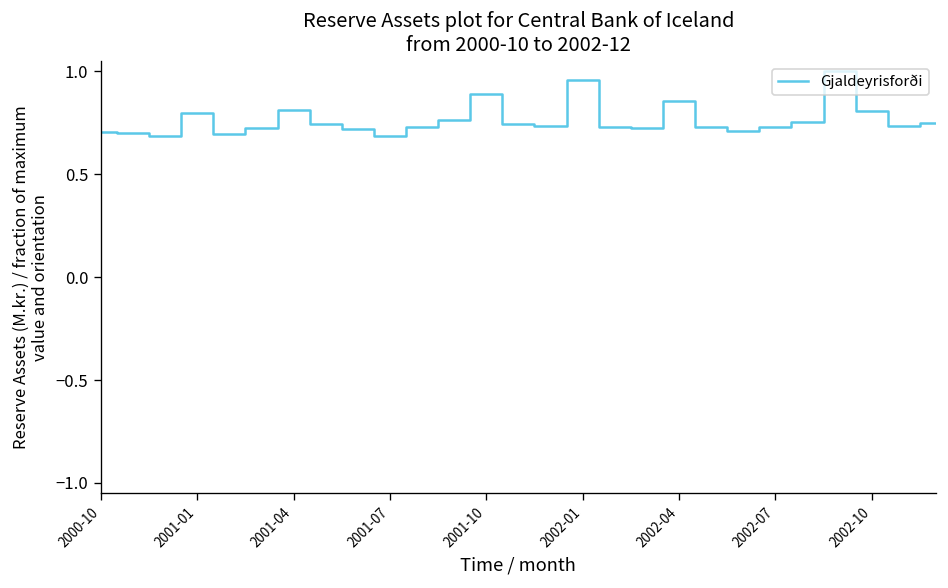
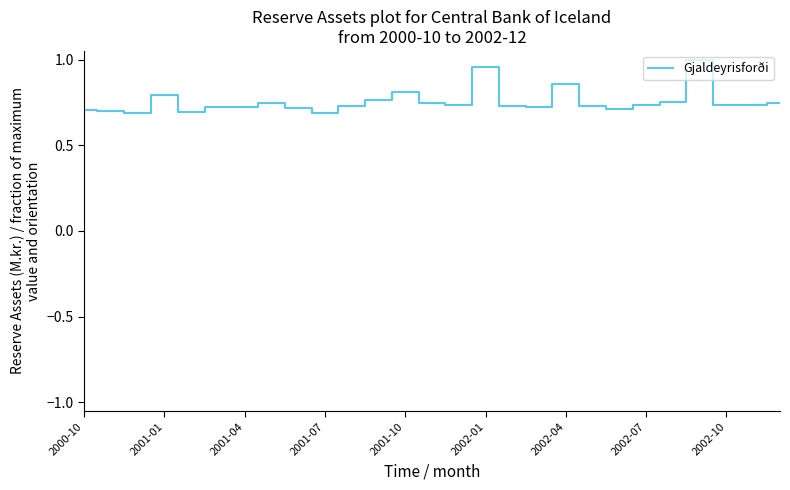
2001-04: 0.81 -> 0.73
2001-10: 0.89 -> 0.81
2002-10: 0.81 -> 0.73
